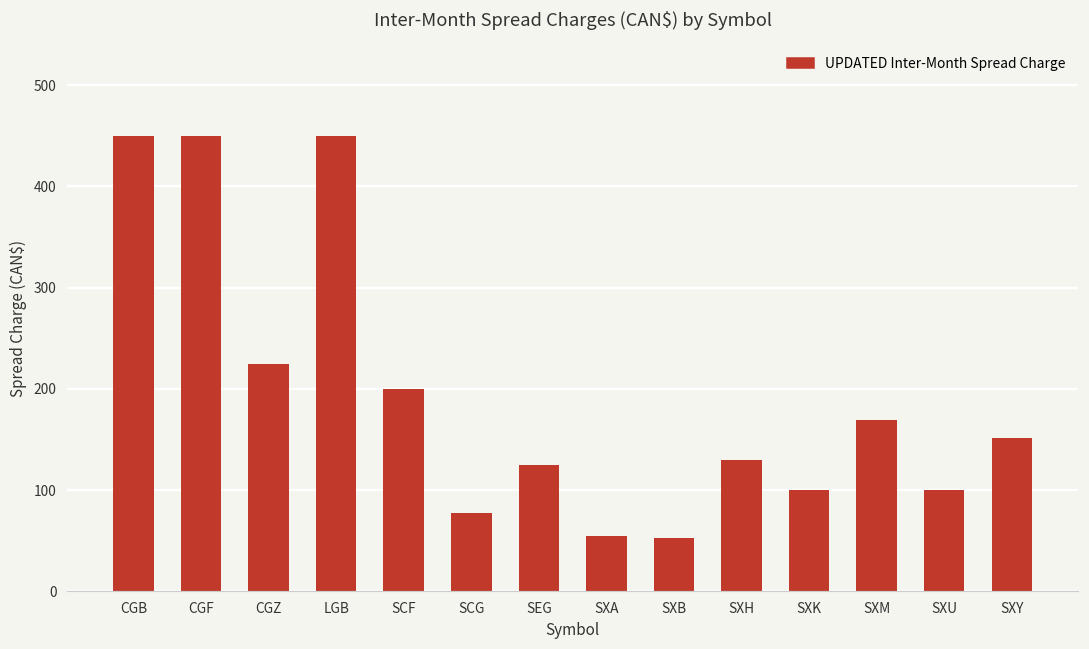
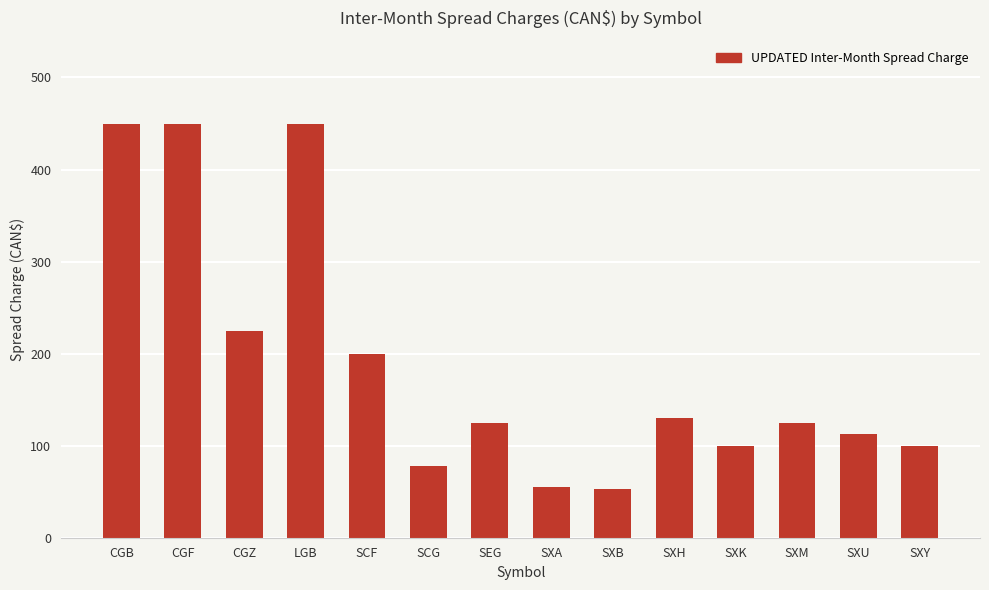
SXM: 170 -> 130
SXU: 100 -> 110
SXY: 150 -> 100
